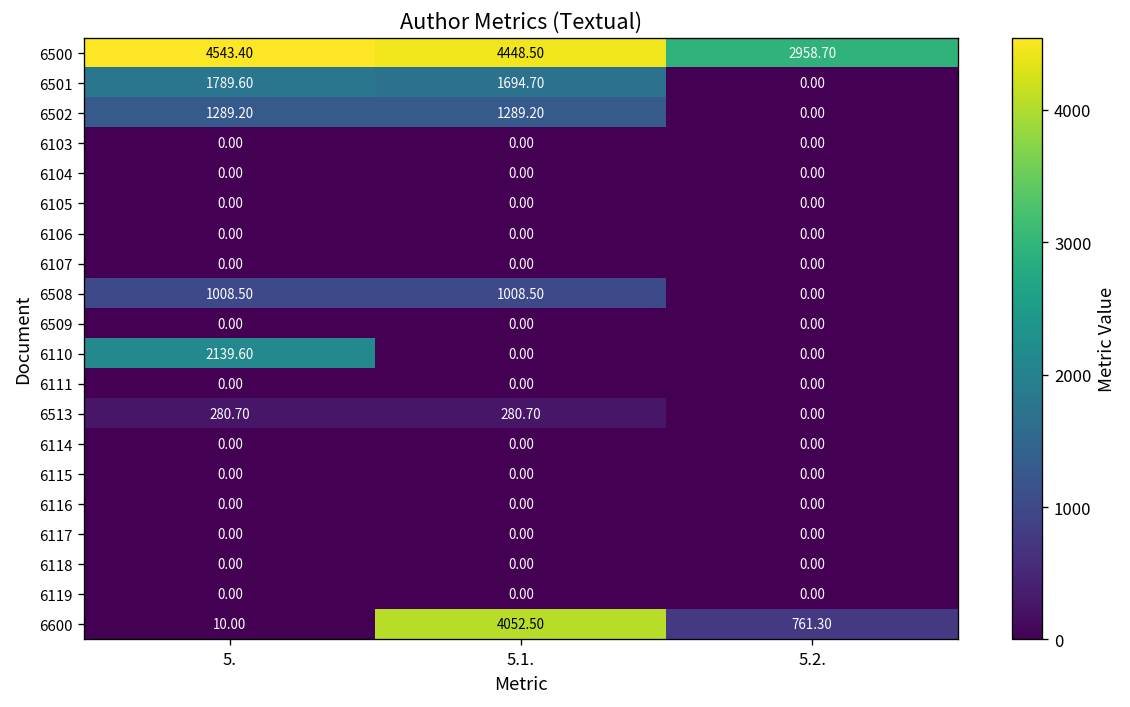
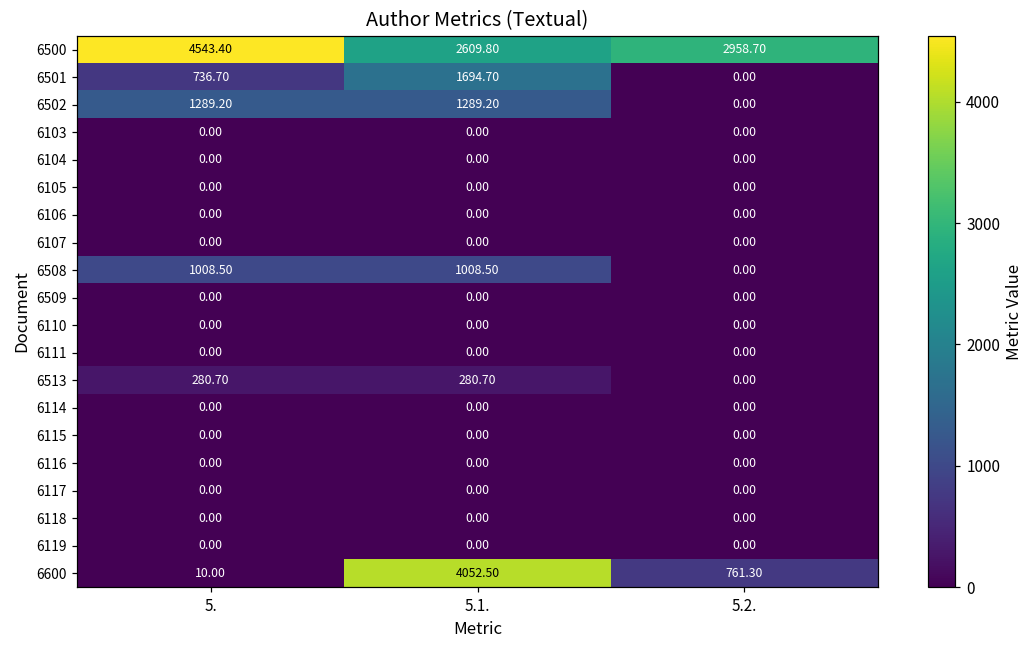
6500, 5.1.: 4448.50 -> 2609.80
6501, 5.: 1789.60 -> 736.70
6110, 5.: 2139.60 -> 0.00
